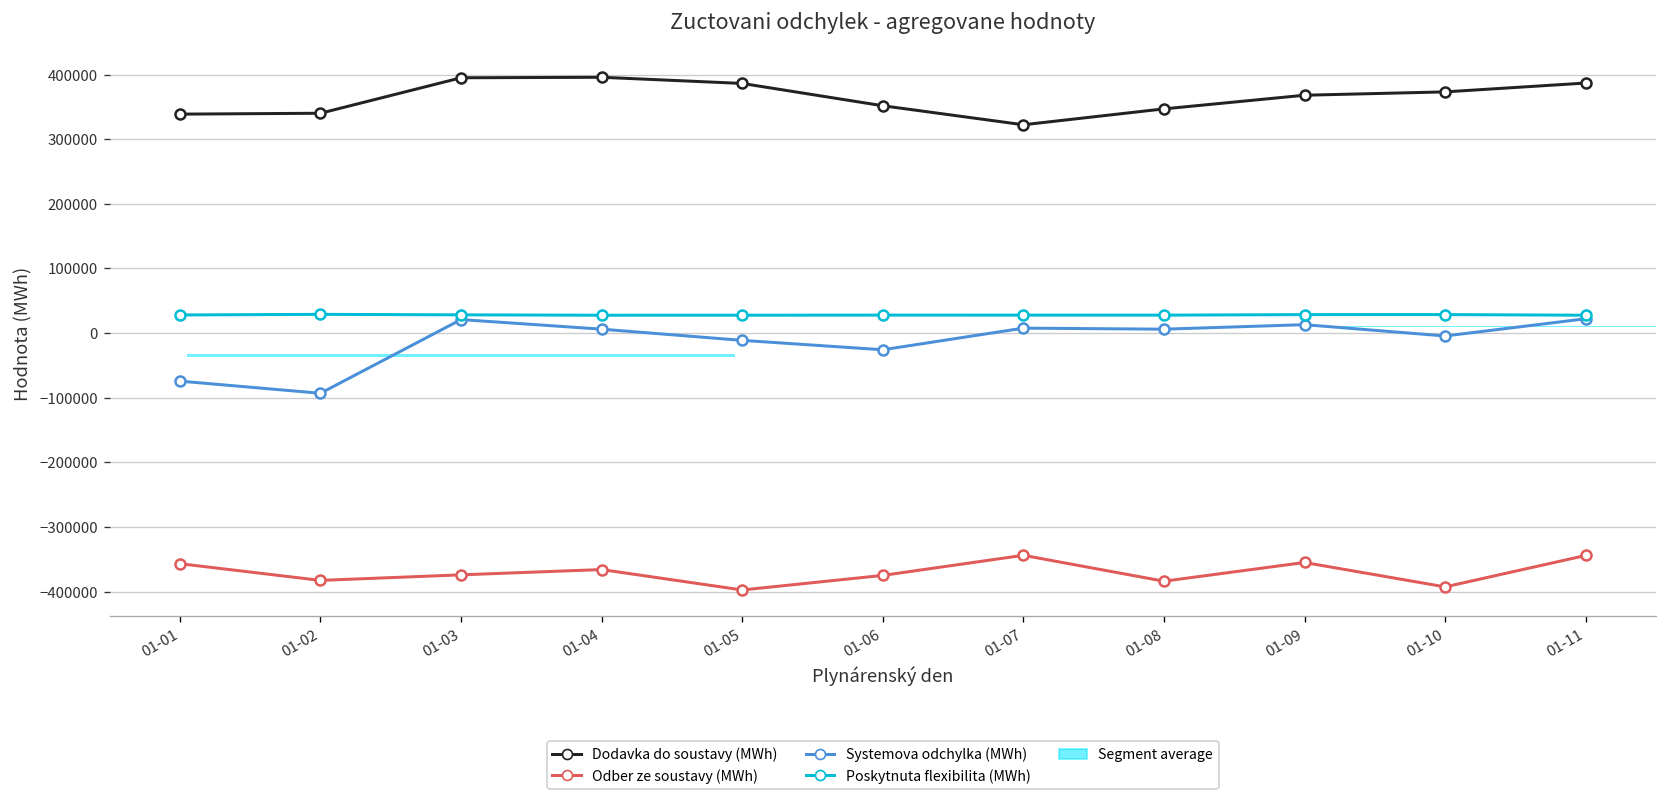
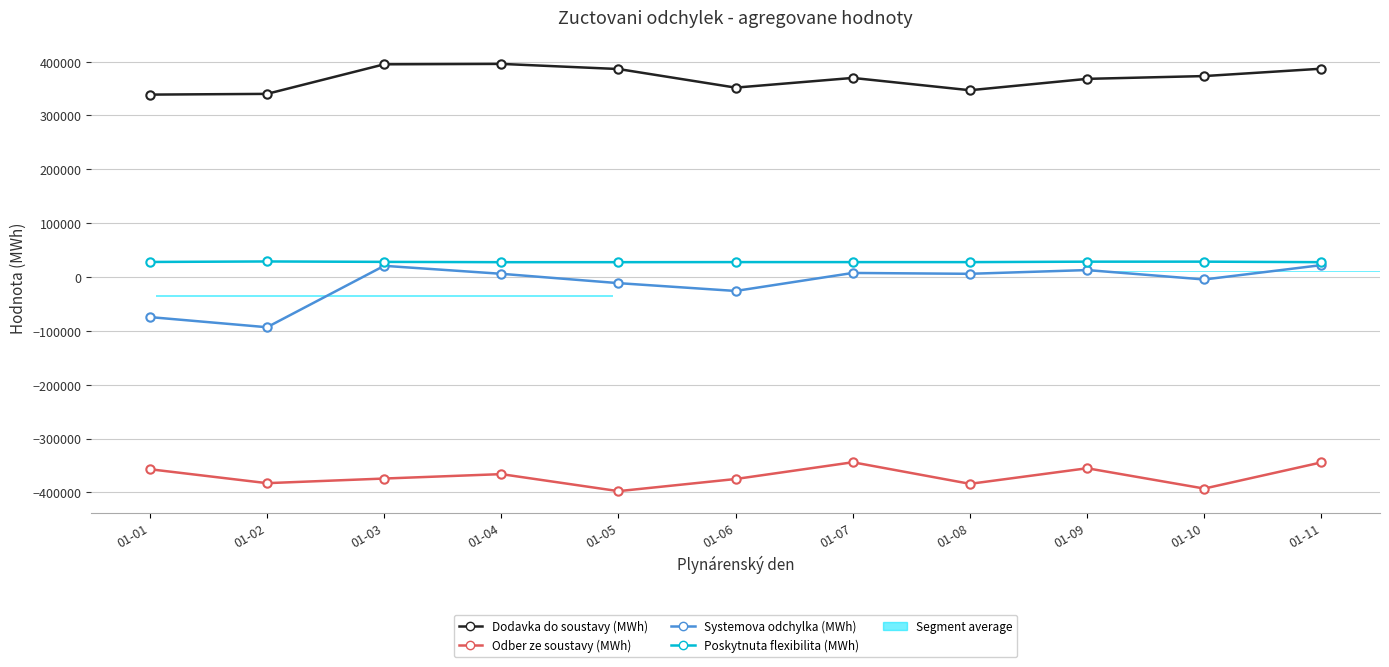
Dodavka do soustavy (MWh), 01-07: 320000 -> 370000
